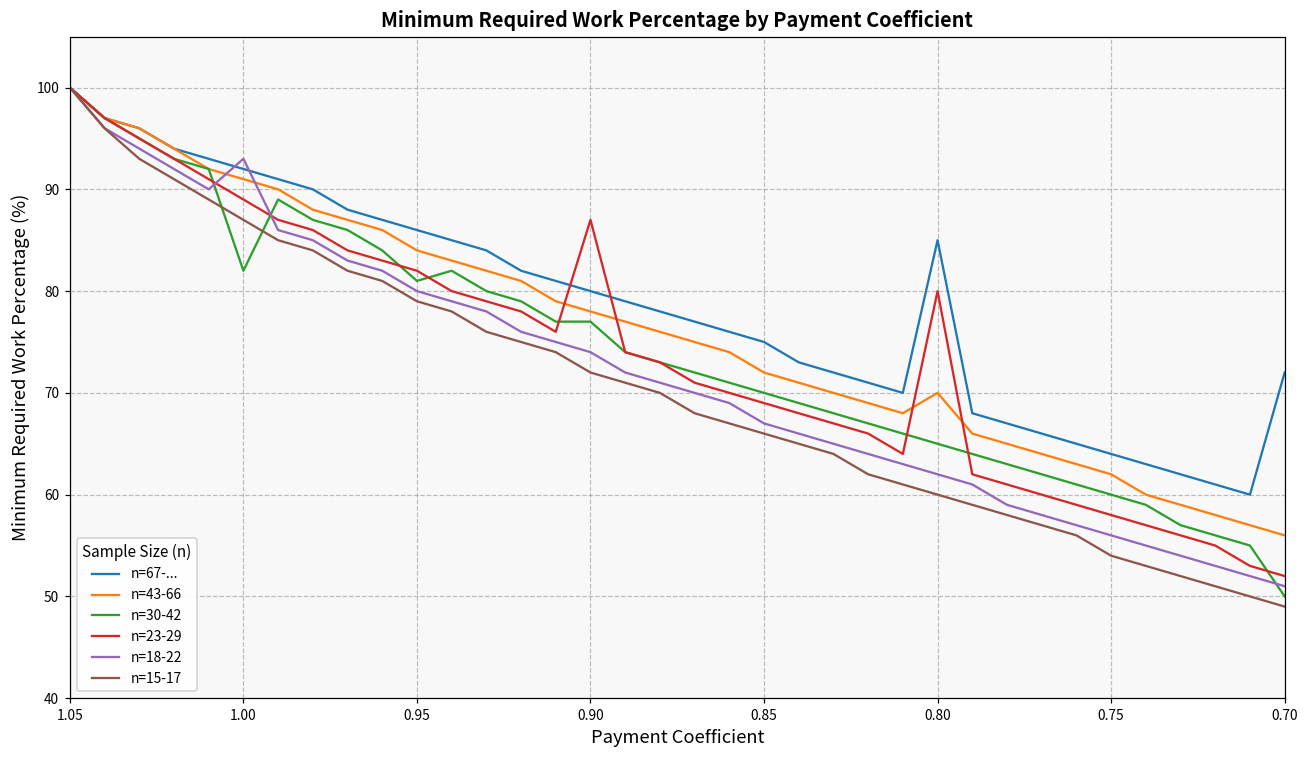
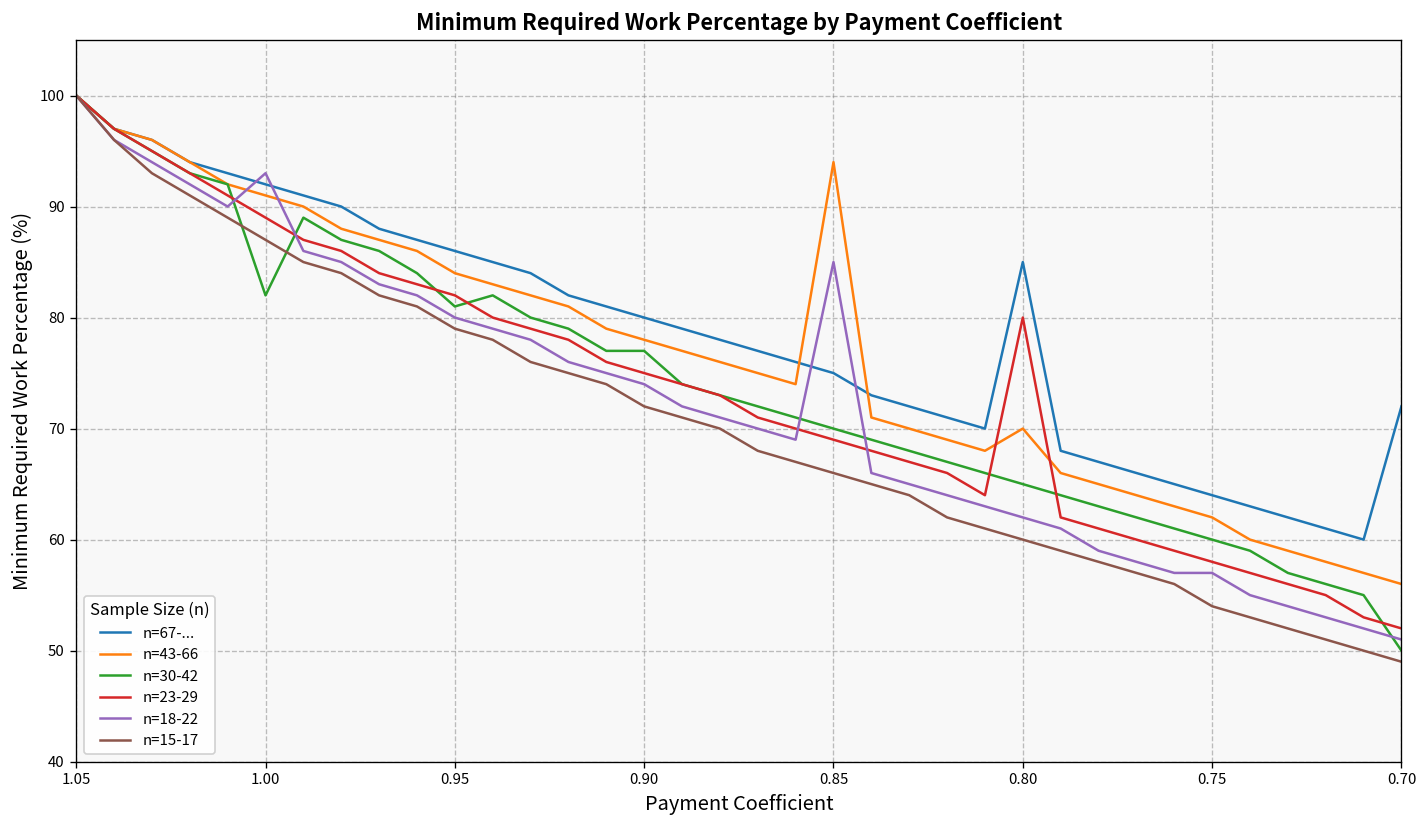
n=23-29, 0.90: 87 -> 75
n=43-66, 0.85: 72 -> 94
n=18-22, 0.85: 67 -> 85
n=18-22, 0.75: 56 -> 57
